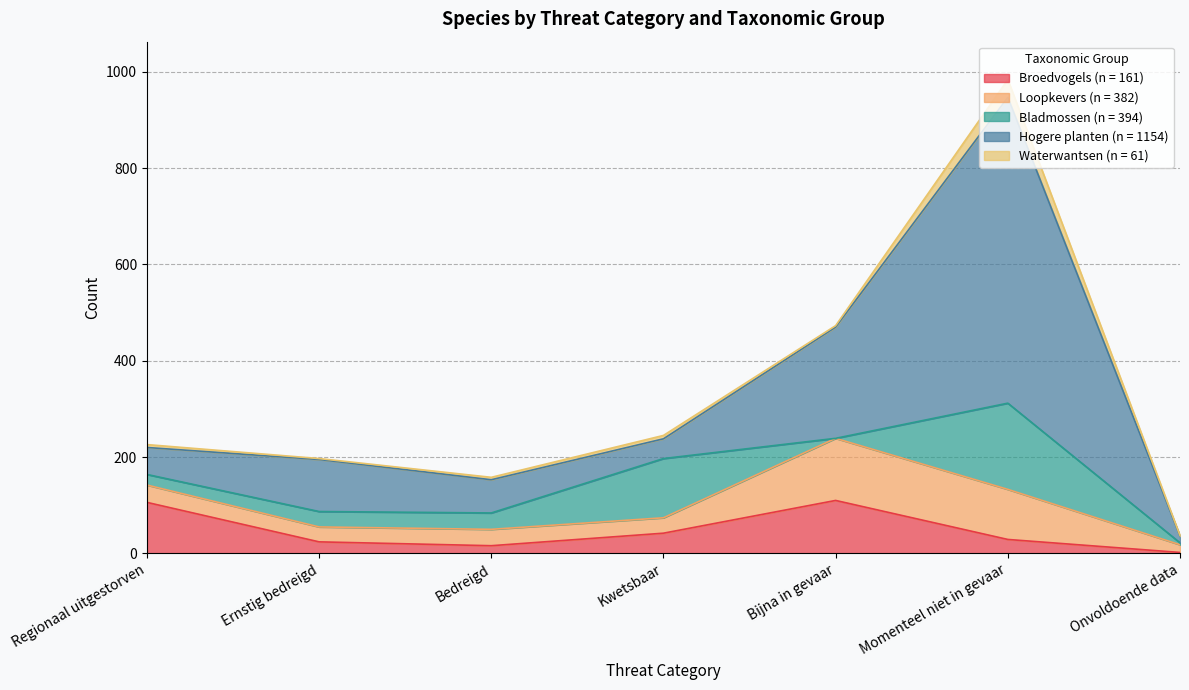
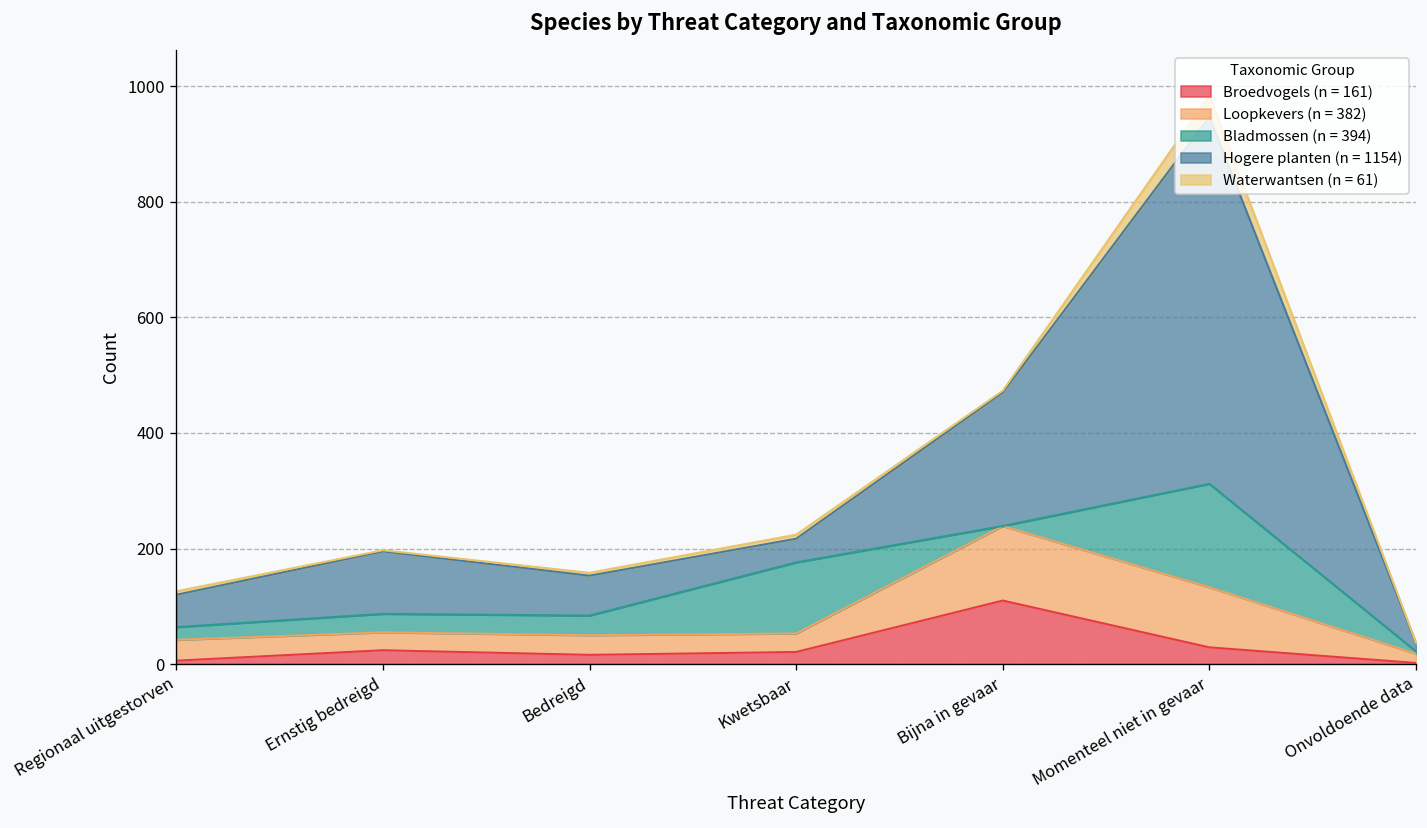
Broedvogels (n = 161), Regionaal uitgestorven: 110 -> 10
Broedvogels (n = 161), Kwetsbaar: 40 -> 20
